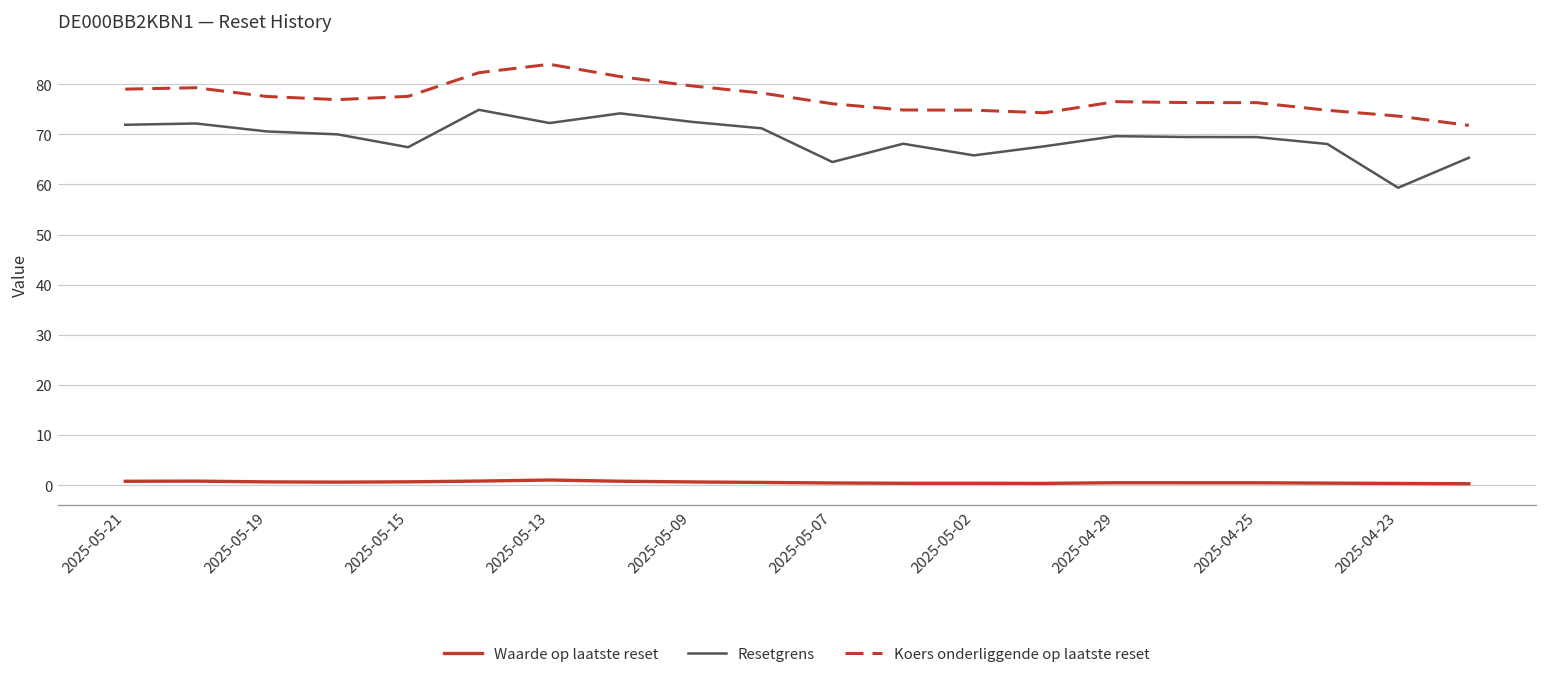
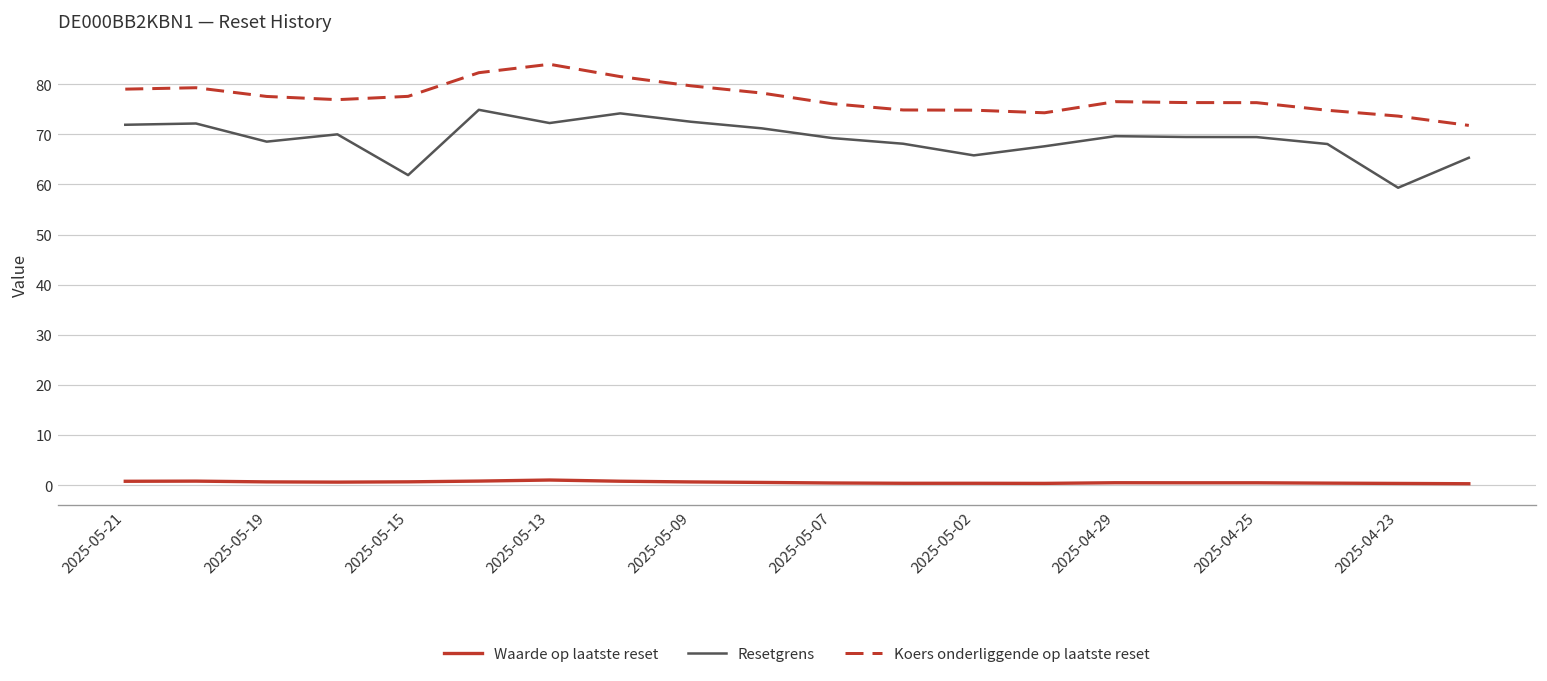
Resetgrens, 2025-05-19: 71 -> 69
Resetgrens, 2025-05-15: 67 -> 62
Resetgrens, 2025-05-07: 64 -> 69
